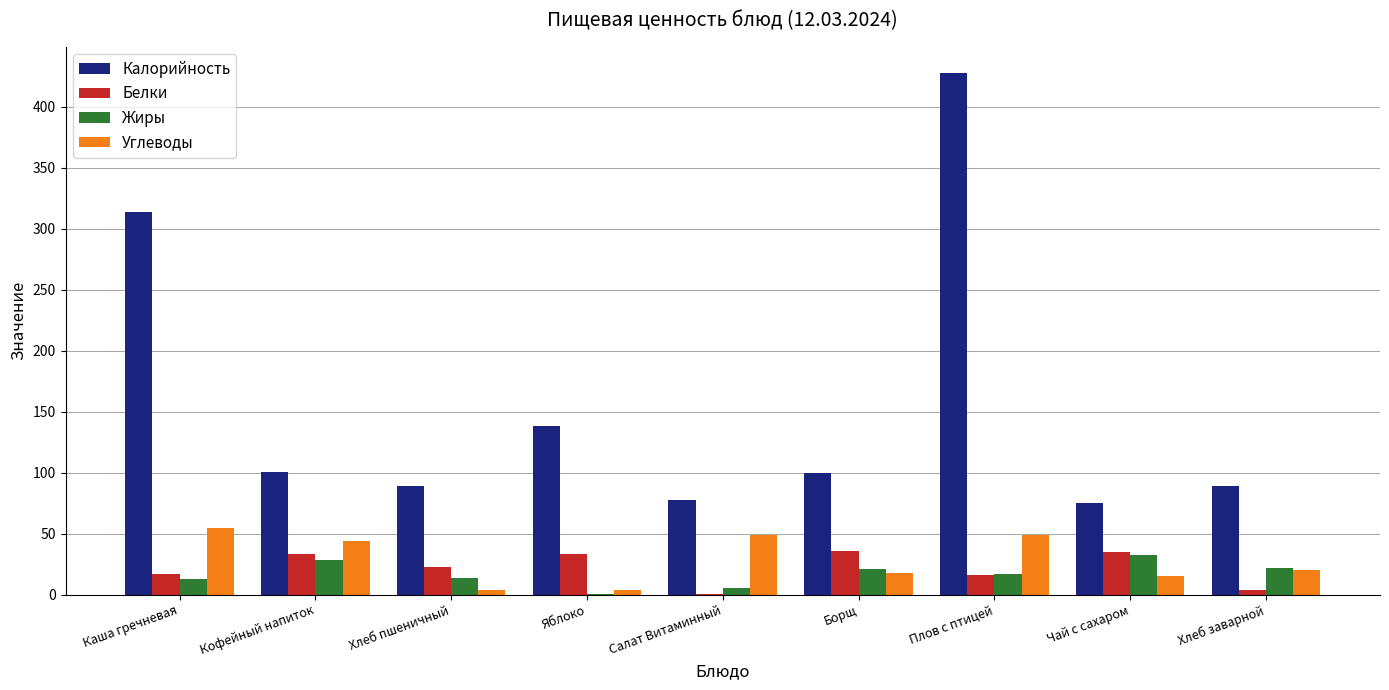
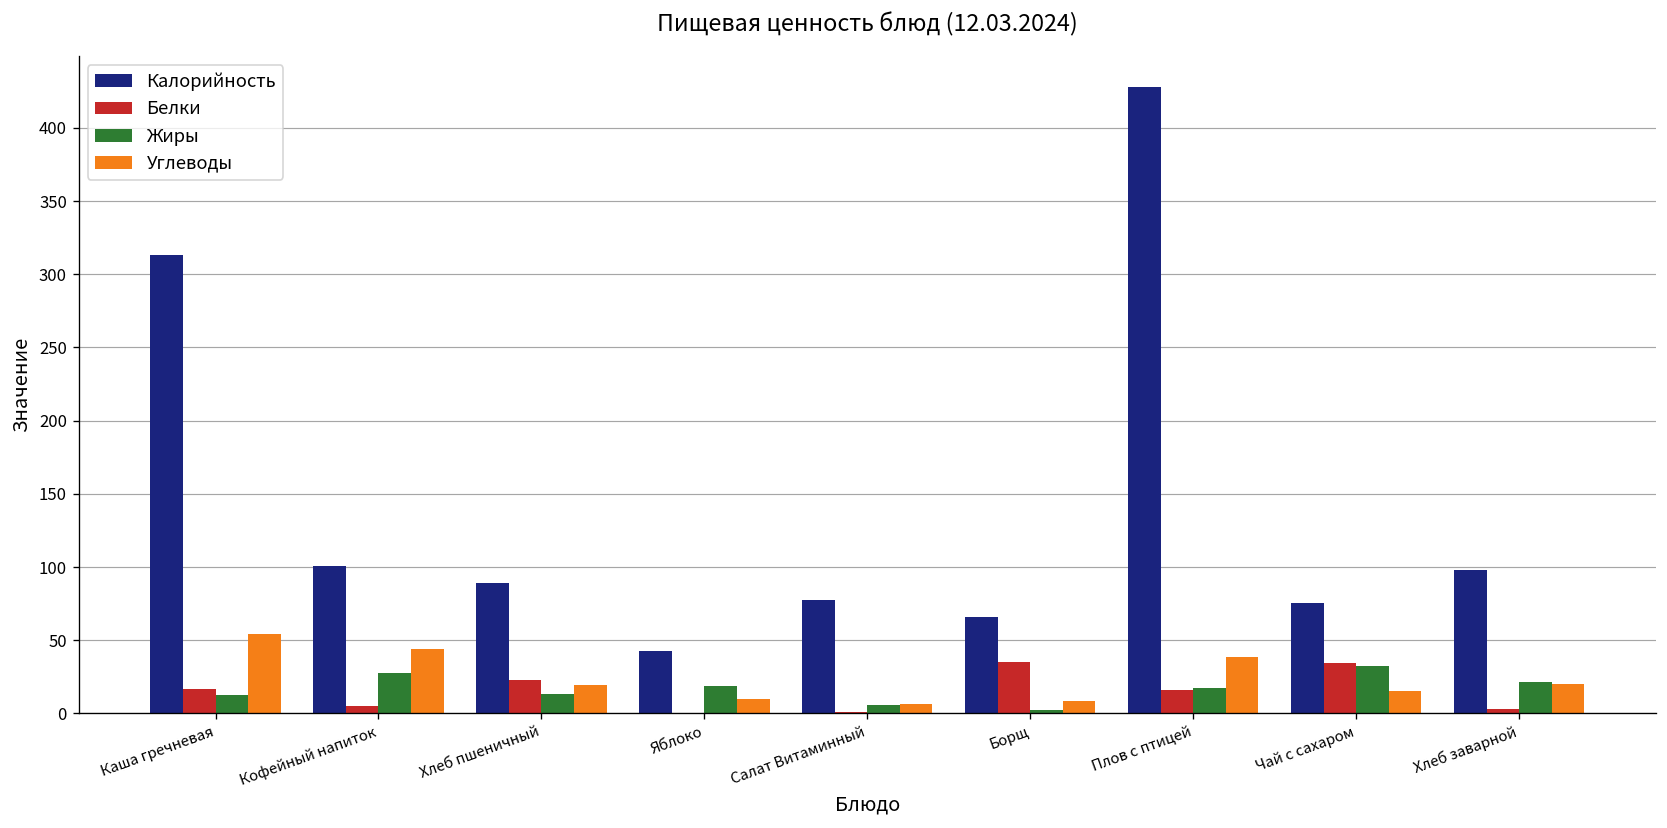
Белки, Кофейный напиток: 33 -> 5
Углеводы, Хлеб пшеничный: 4 -> 20
Калорийность, Яблоко: 138 -> 43
Белки, Яблоко: 33 -> 0
Жиры, Яблоко: 0 -> 19
Углеводы, Яблоко: 3 -> 10
Углеводы, Салат Витаминный: 49 -> 6
Калорийность, Борщ: 100 -> 66
Жиры, Борщ: 21 -> 2
Углеводы, Борщ: 18 -> 9
Углеводы, Плов с птицей: 48 -> 38
Калорийность, Хлеб заварной: 89 -> 98
